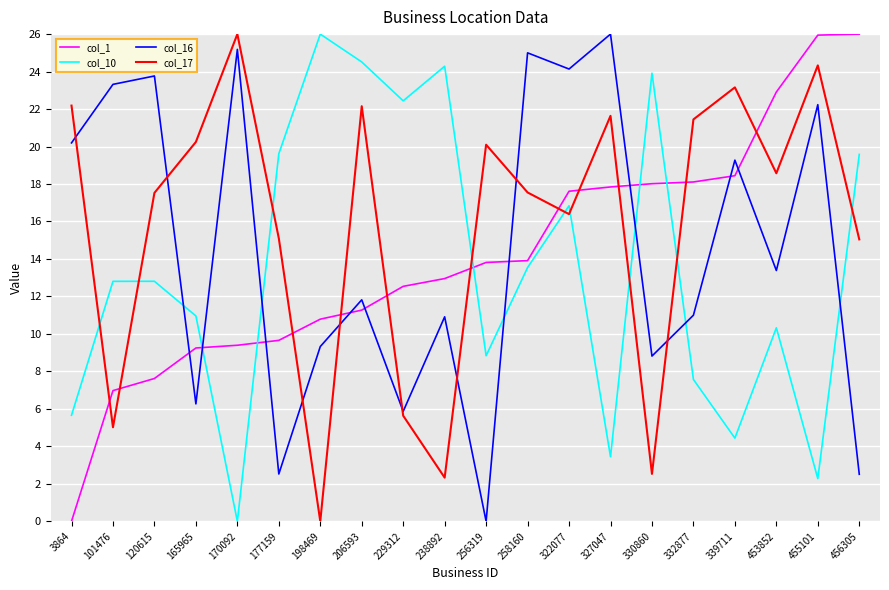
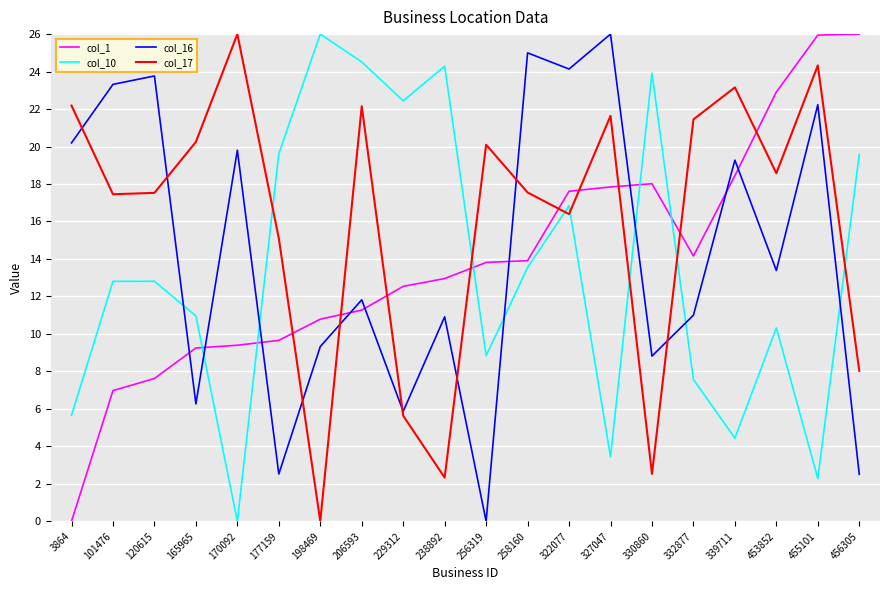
col_17, 101476: 5.0 -> 17.5
col_16, 170092: 25.2 -> 19.8
col_1, 332877: 18.1 -> 14.2
col_17, 456305: 15.0 -> 8.0
